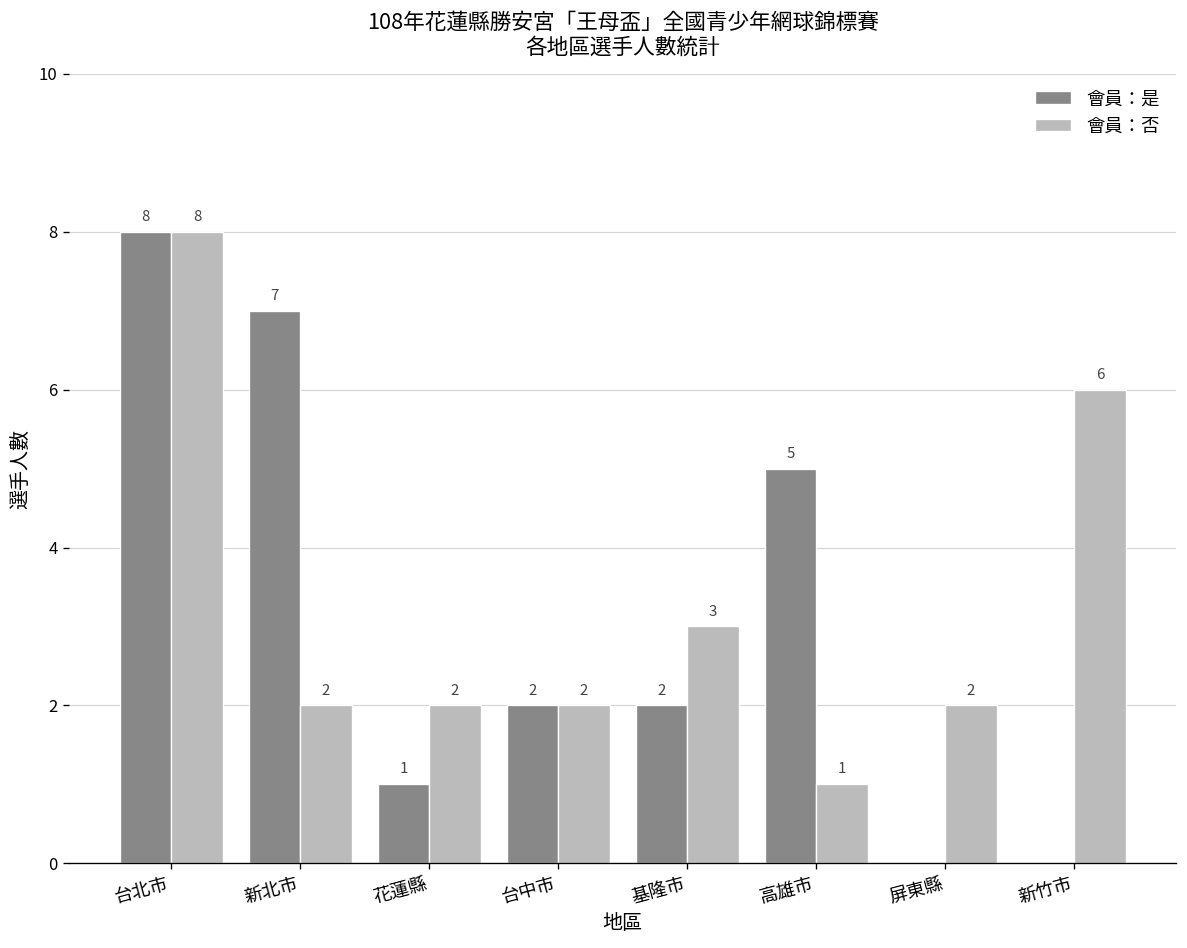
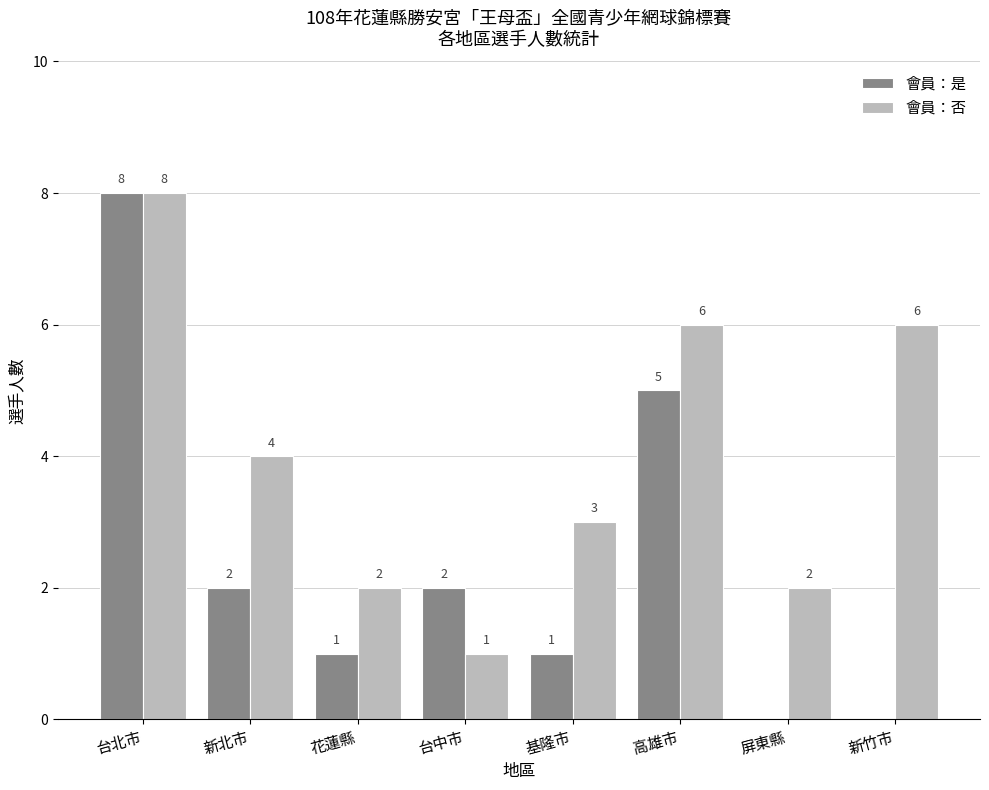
會員：是, 新北市: 7 -> 2
會員：否, 新北市: 2 -> 4
會員：否, 台中市: 2 -> 1
會員：是, 基隆市: 2 -> 1
會員：否, 高雄市: 1 -> 6
